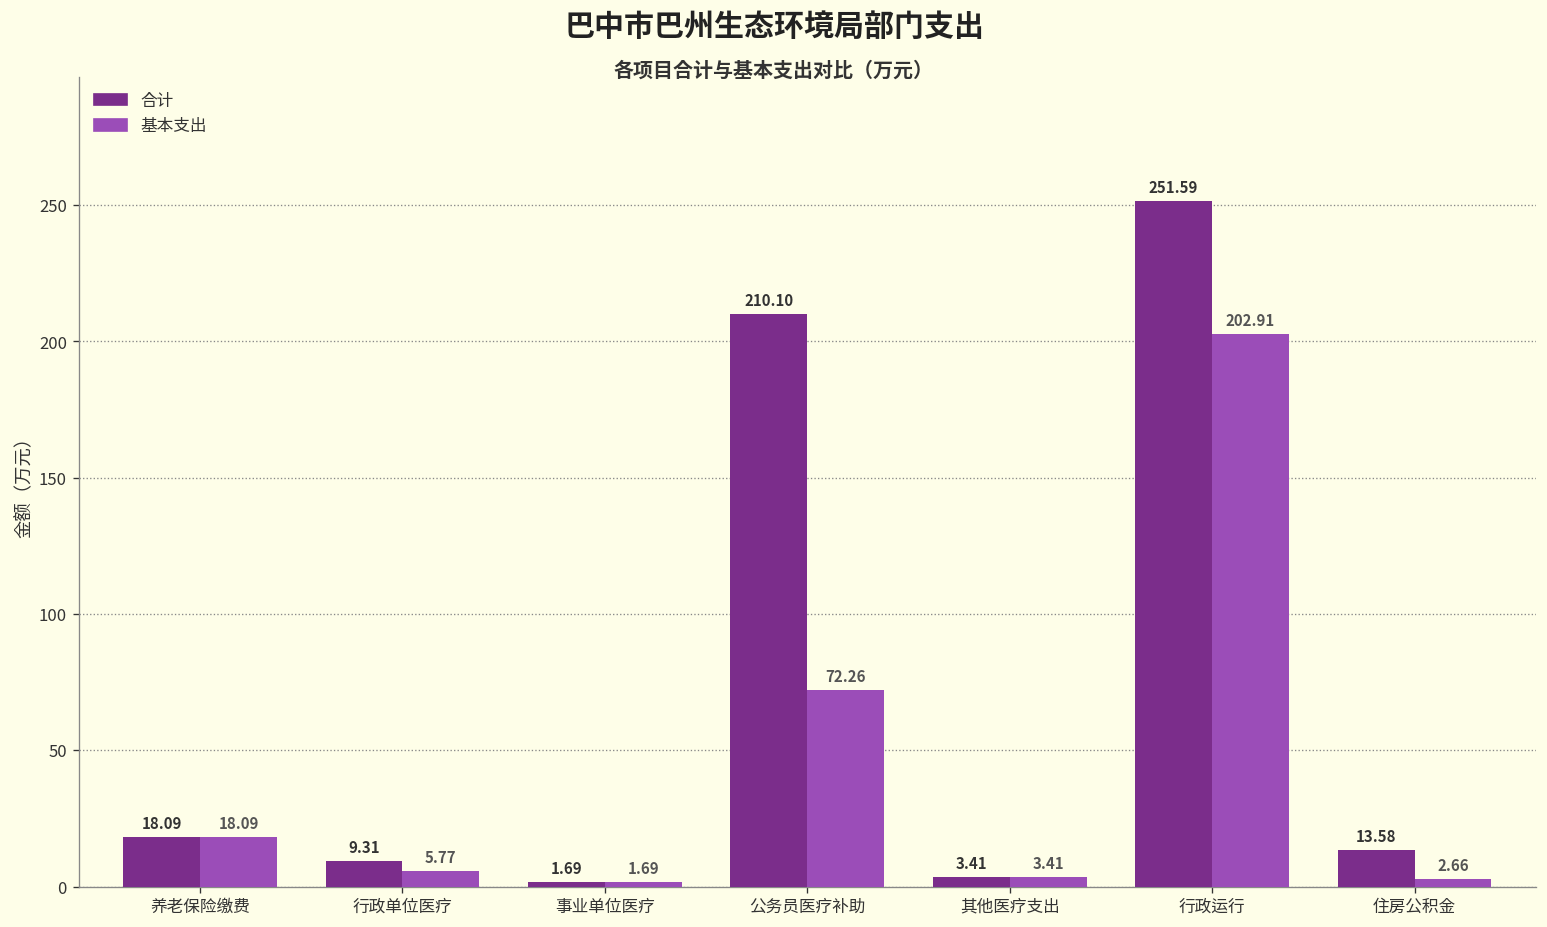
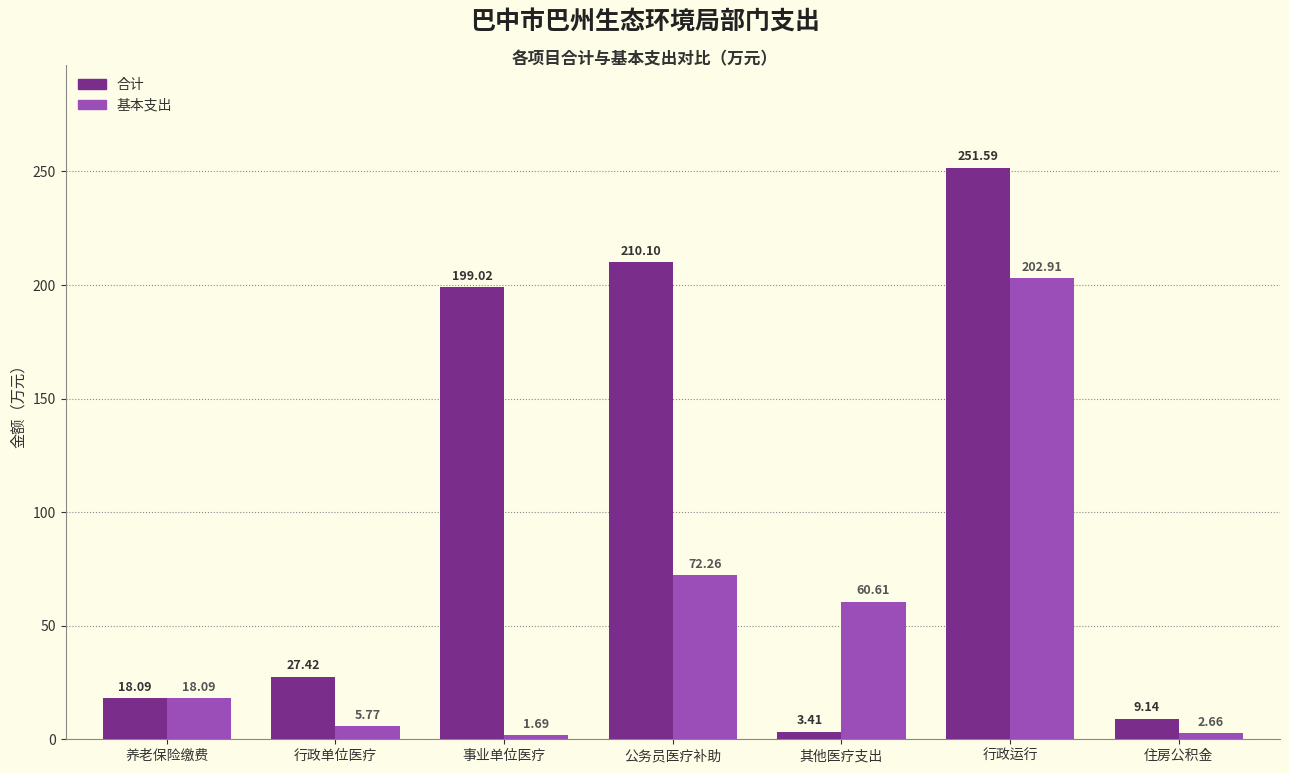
合计, 行政单位医疗: 9.31 -> 27.42
合计, 事业单位医疗: 1.69 -> 199.02
基本支出, 其他医疗支出: 3.41 -> 60.61
合计, 住房公积金: 13.58 -> 9.14
